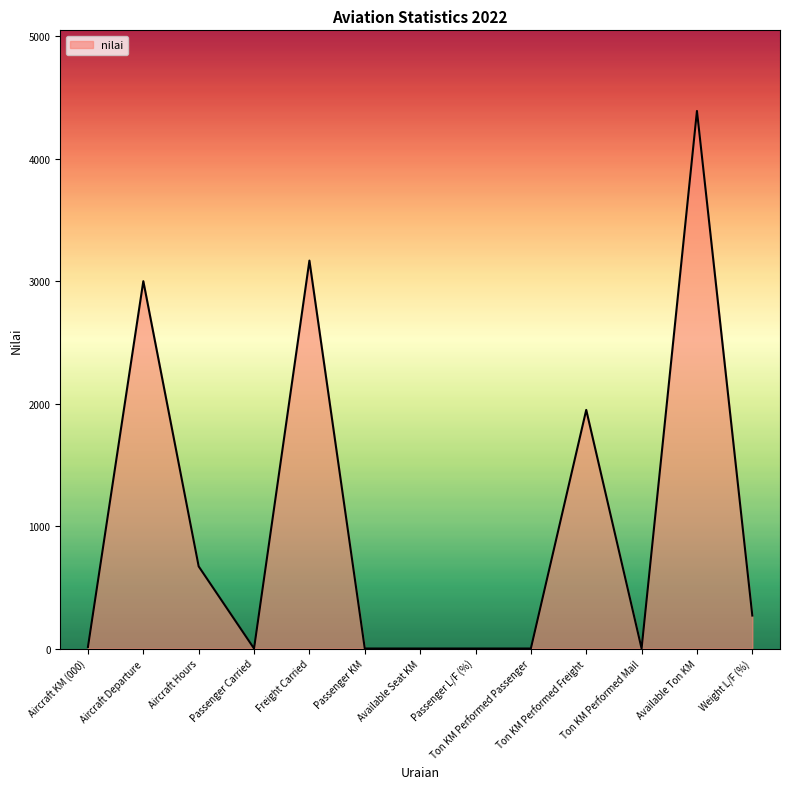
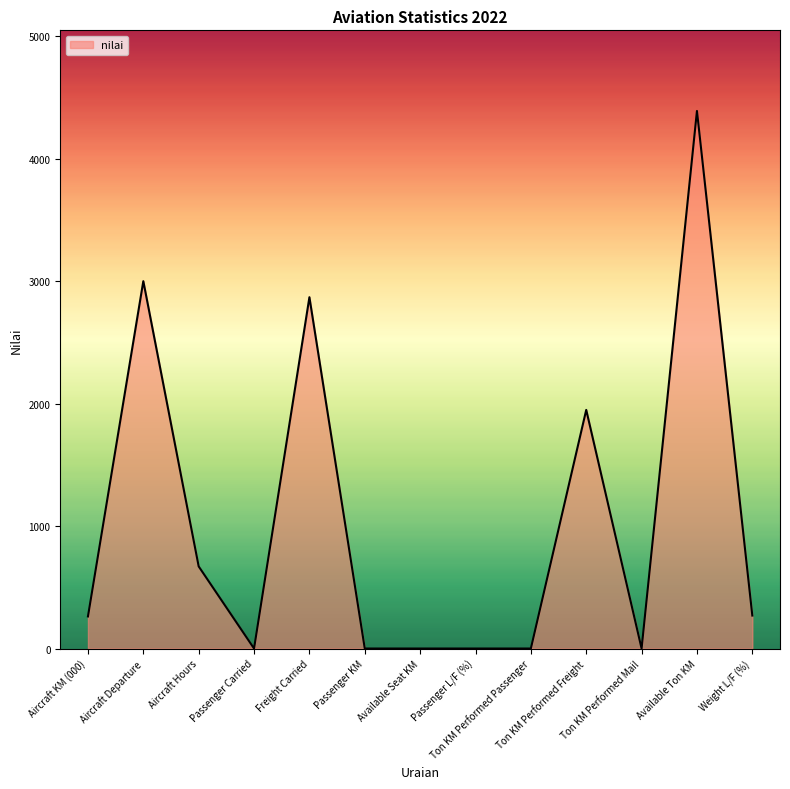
Aircraft KM (000): 10 -> 260
Freight Carried: 3170 -> 2870
